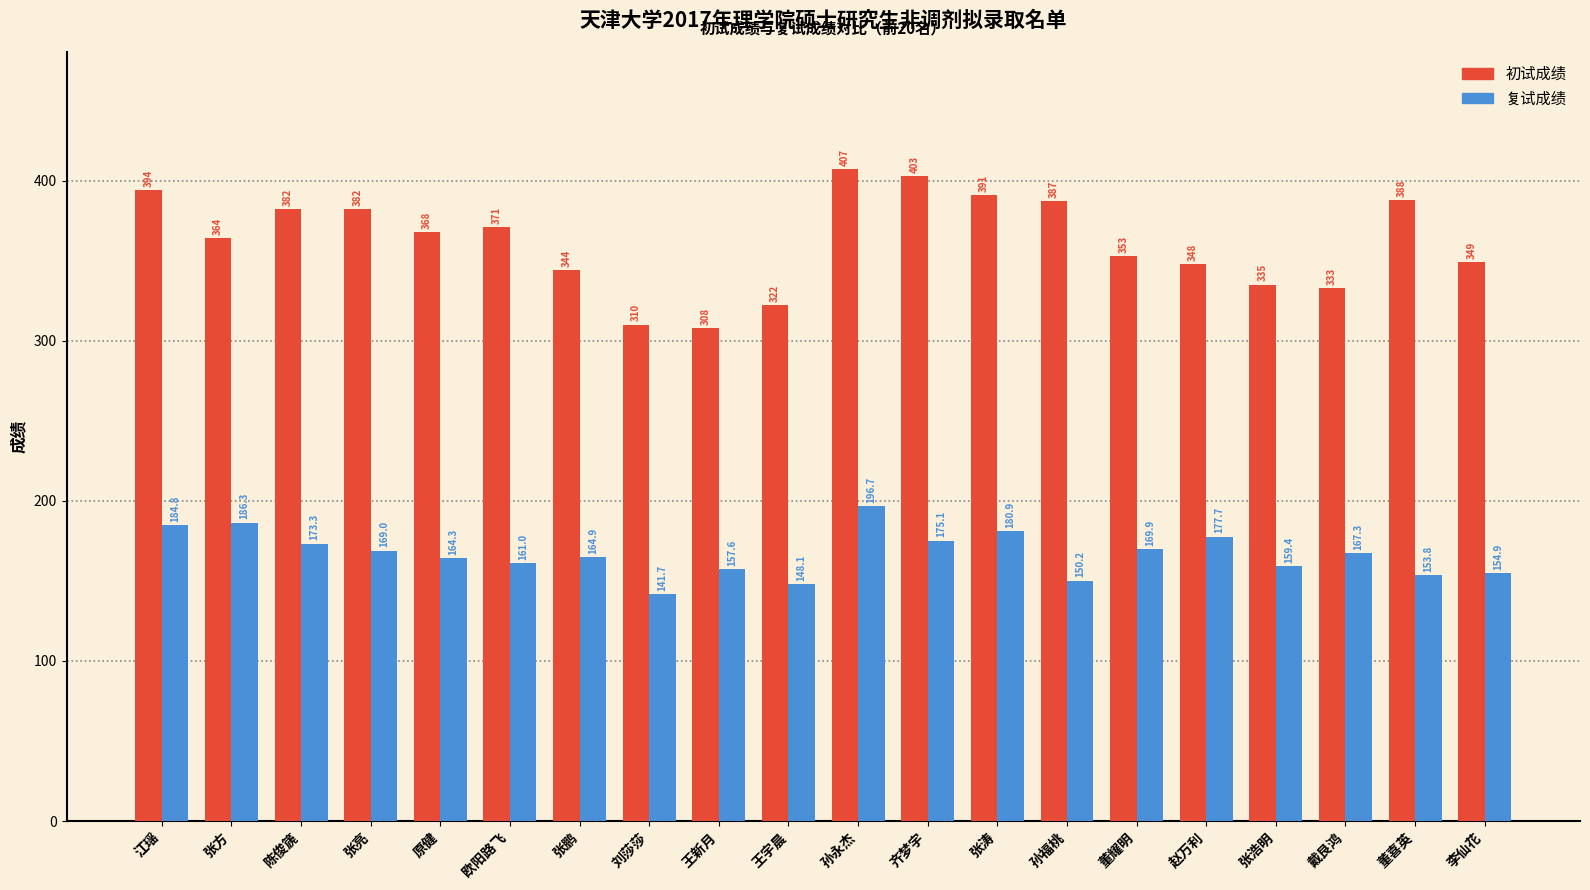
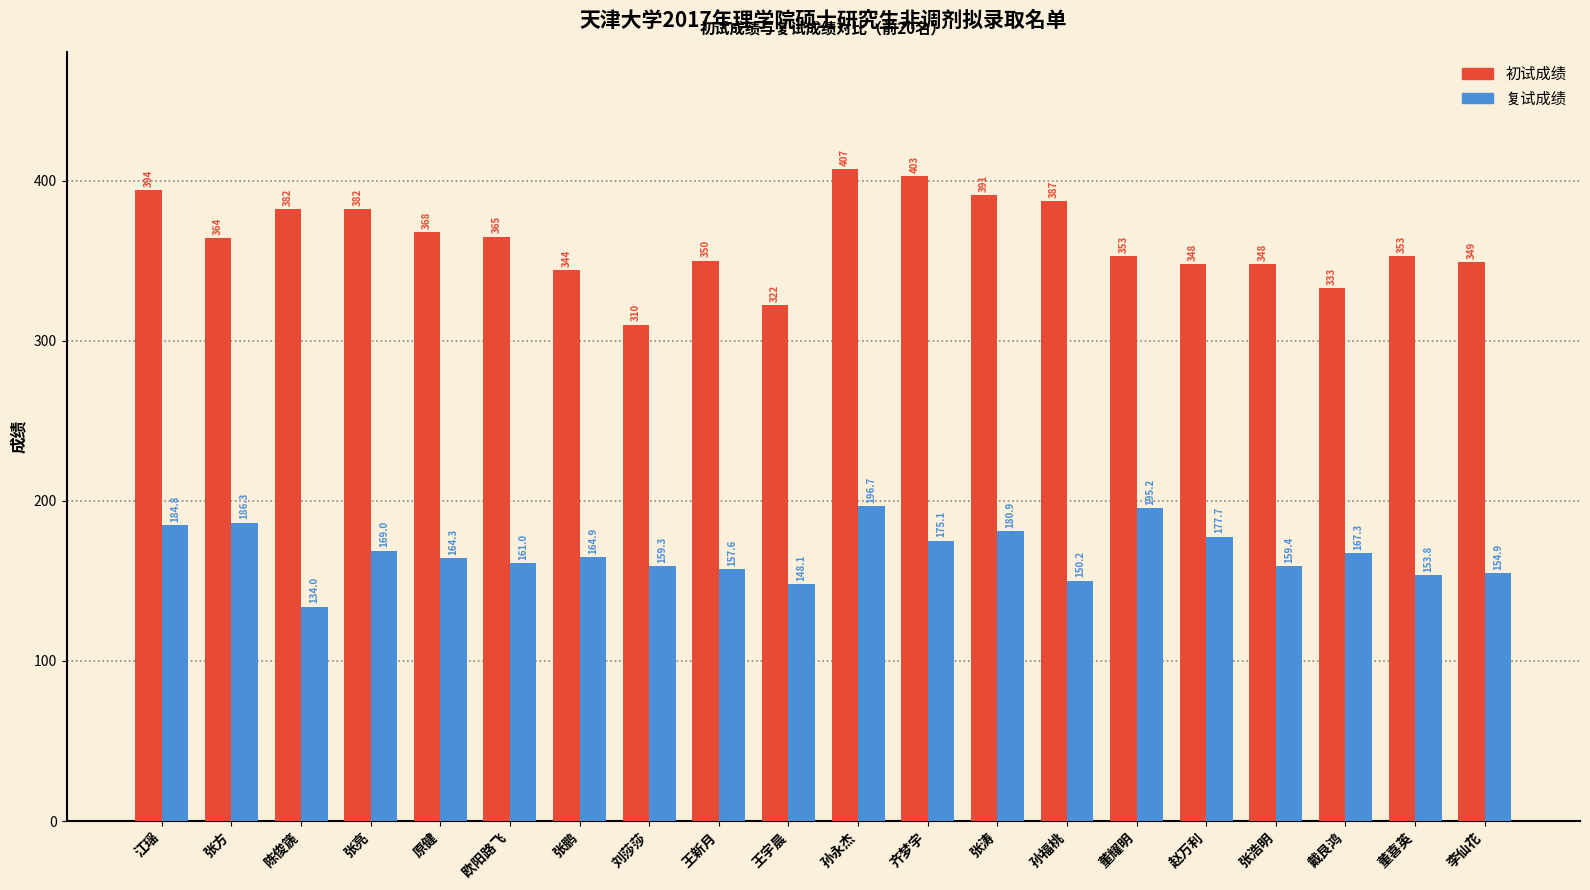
复试成绩, 陈俊篪: 173.3 -> 134.0
初试成绩, 欧阳路飞: 371 -> 365
复试成绩, 刘莎莎: 141.7 -> 159.3
初试成绩, 王新月: 308 -> 350
复试成绩, 董耀明: 169.9 -> 195.2
初试成绩, 张浩明: 335 -> 348
初试成绩, 董喜英: 388 -> 353
